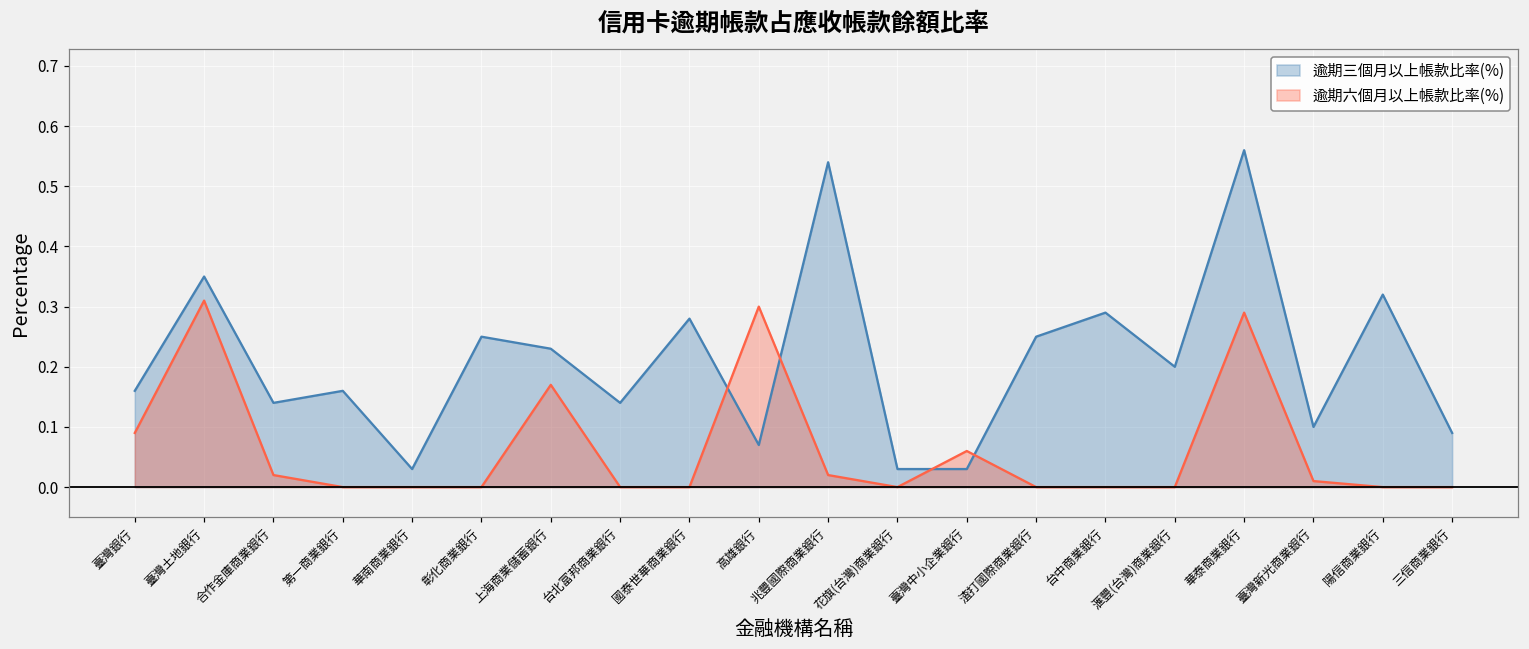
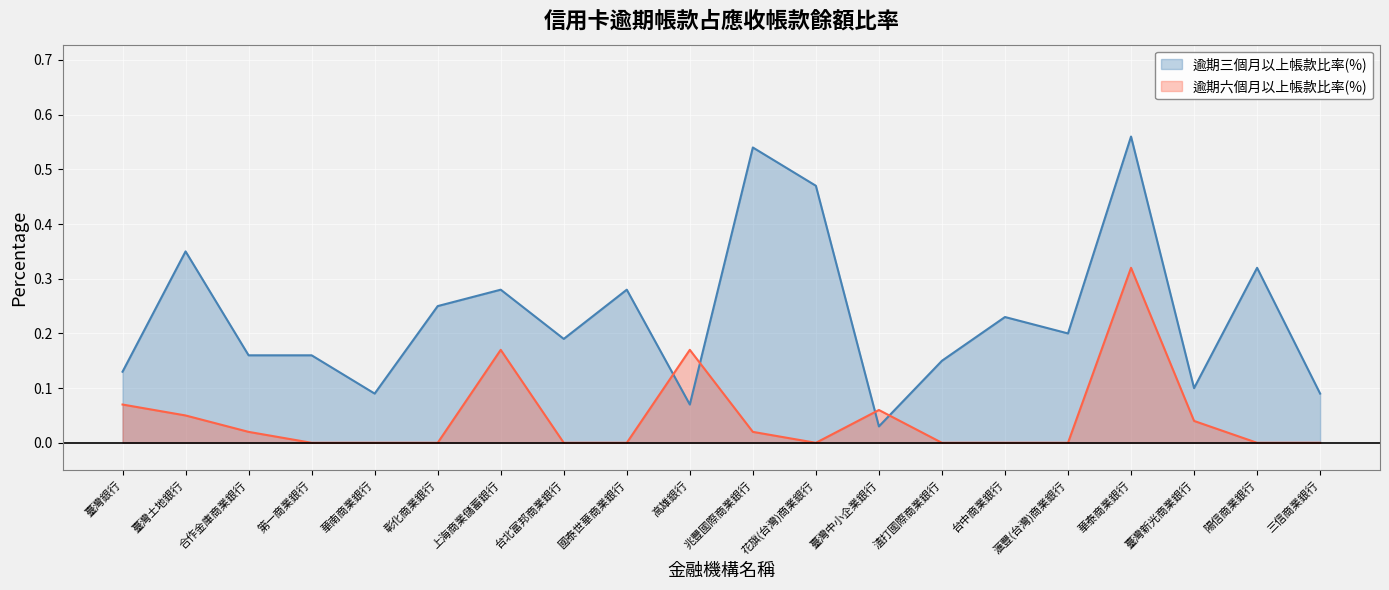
逾期三個月以上帳款比率(%), 臺灣銀行: 0.16 -> 0.13
逾期六個月以上帳款比率(%), 臺灣銀行: 0.09 -> 0.07
逾期六個月以上帳款比率(%), 臺灣土地銀行: 0.31 -> 0.05
逾期三個月以上帳款比率(%), 合作金庫商業銀行: 0.14 -> 0.16
逾期三個月以上帳款比率(%), 華南商業銀行: 0.03 -> 0.09
逾期三個月以上帳款比率(%), 上海商業儲蓄銀行: 0.23 -> 0.28
逾期三個月以上帳款比率(%), 台北富邦商業銀行: 0.14 -> 0.19
逾期六個月以上帳款比率(%), 高雄銀行: 0.30 -> 0.17
逾期三個月以上帳款比率(%), 花旗(台灣)商業銀行: 0.03 -> 0.47
逾期三個月以上帳款比率(%), 渣打國際商業銀行: 0.25 -> 0.15
逾期三個月以上帳款比率(%), 台中商業銀行: 0.29 -> 0.23
逾期六個月以上帳款比率(%), 華泰商業銀行: 0.29 -> 0.32
逾期六個月以上帳款比率(%), 臺灣新光商業銀行: 0.01 -> 0.04
